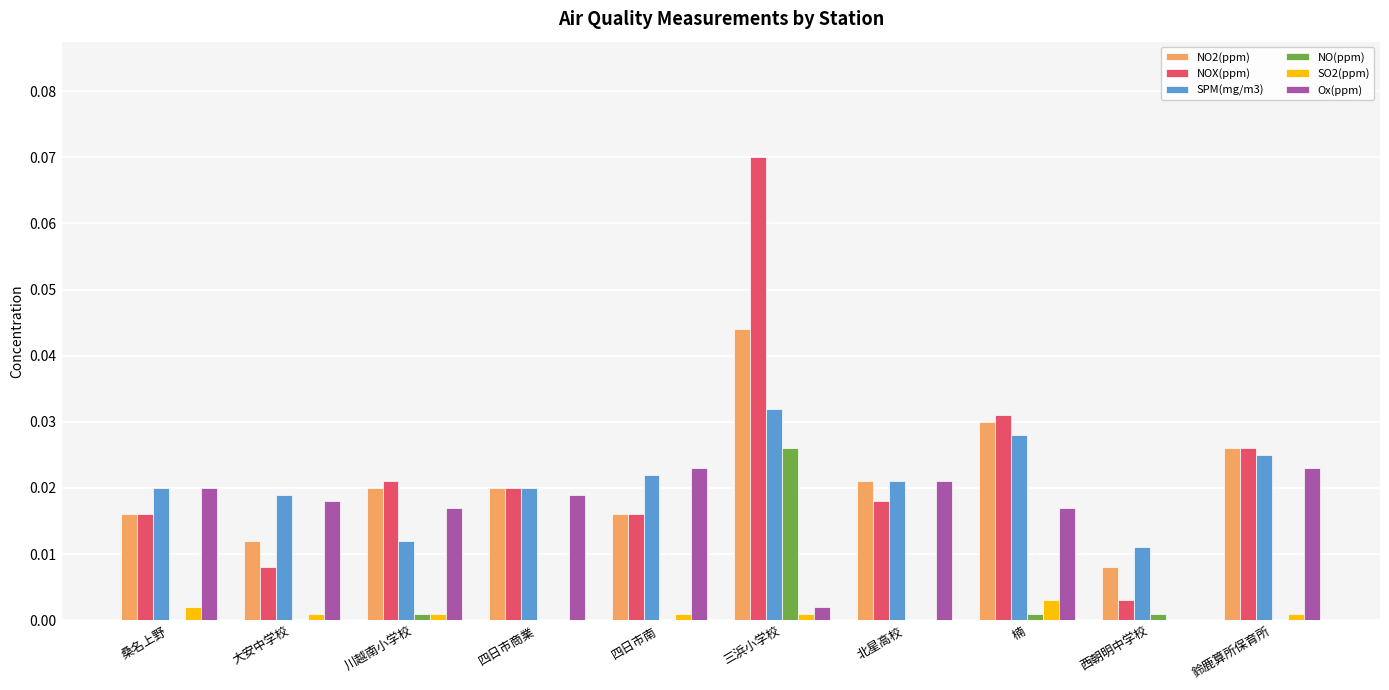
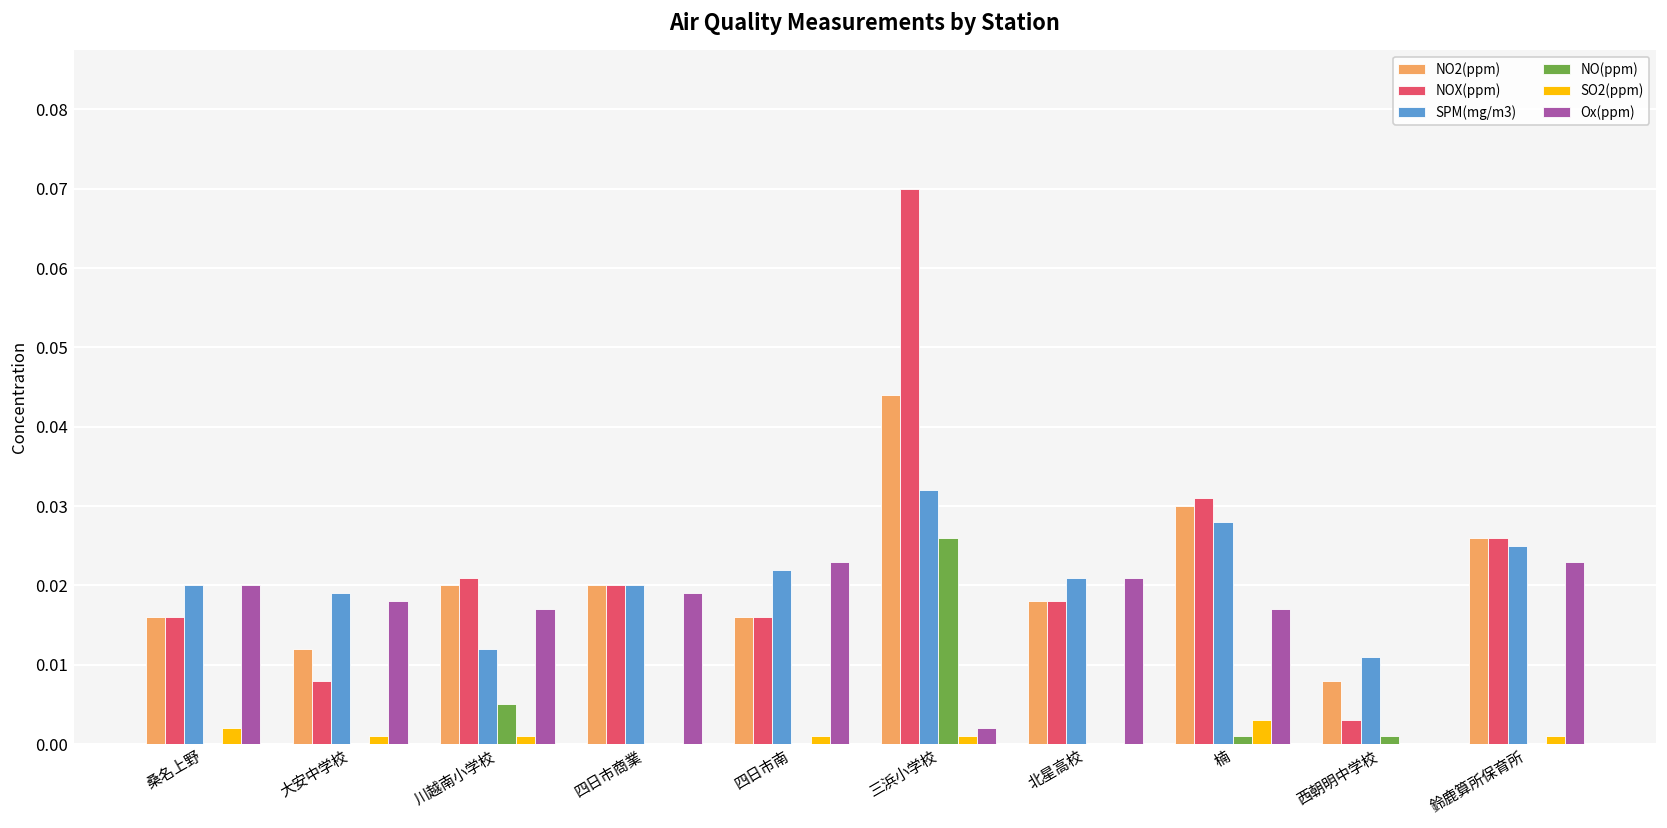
NO(ppm), 川越南小学校: 0.001 -> 0.005
NO2(ppm), 北星高校: 0.021 -> 0.018
